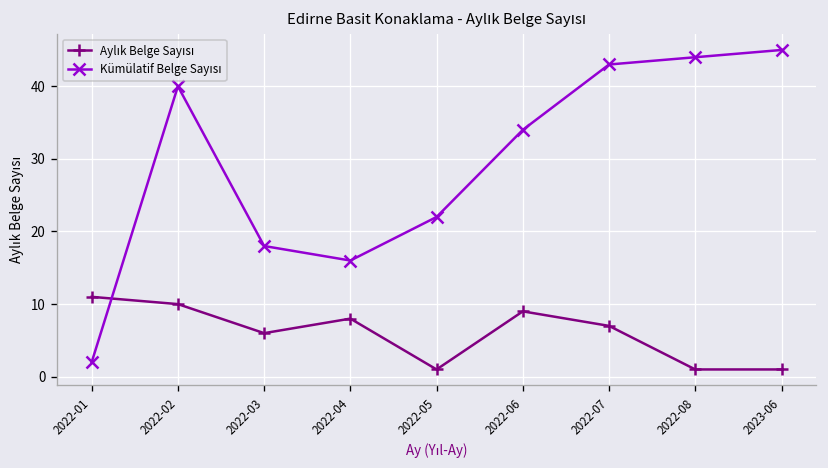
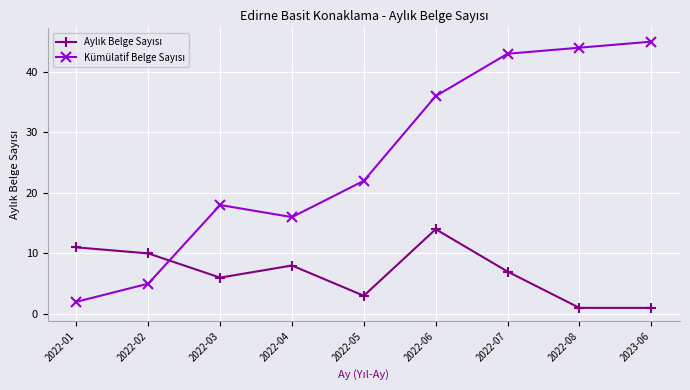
Kümülatif Belge Sayısı, 2022-02: 40 -> 5
Aylık Belge Sayısı, 2022-05: 1 -> 3
Aylık Belge Sayısı, 2022-06: 9 -> 14
Kümülatif Belge Sayısı, 2022-06: 34 -> 36
